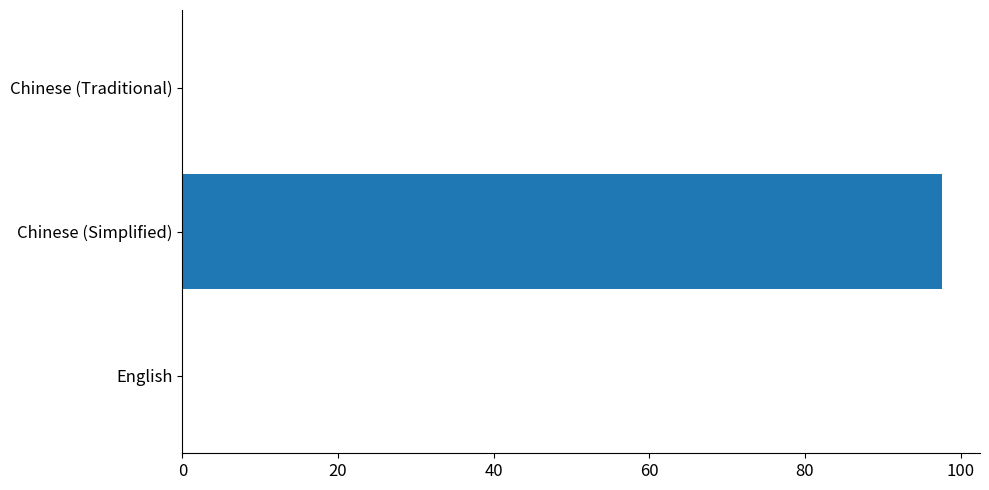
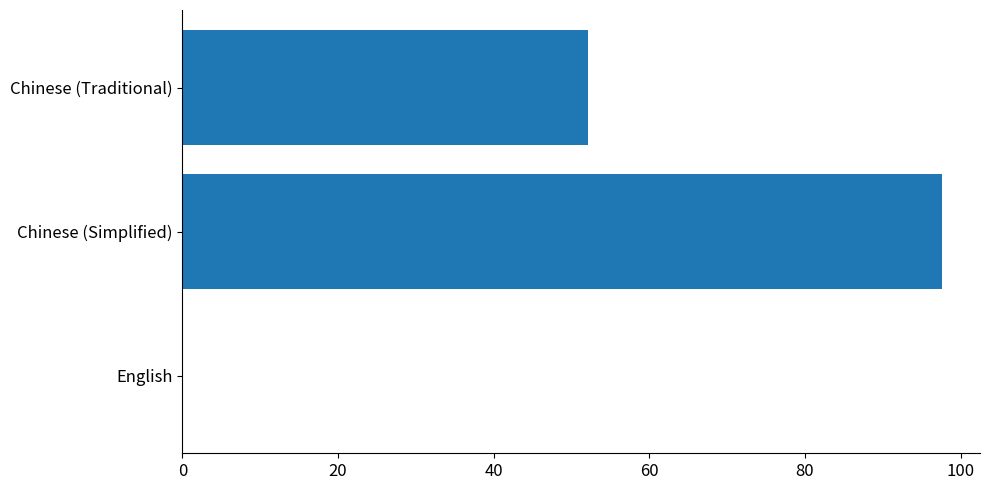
Chinese (Traditional): 0 -> 52
